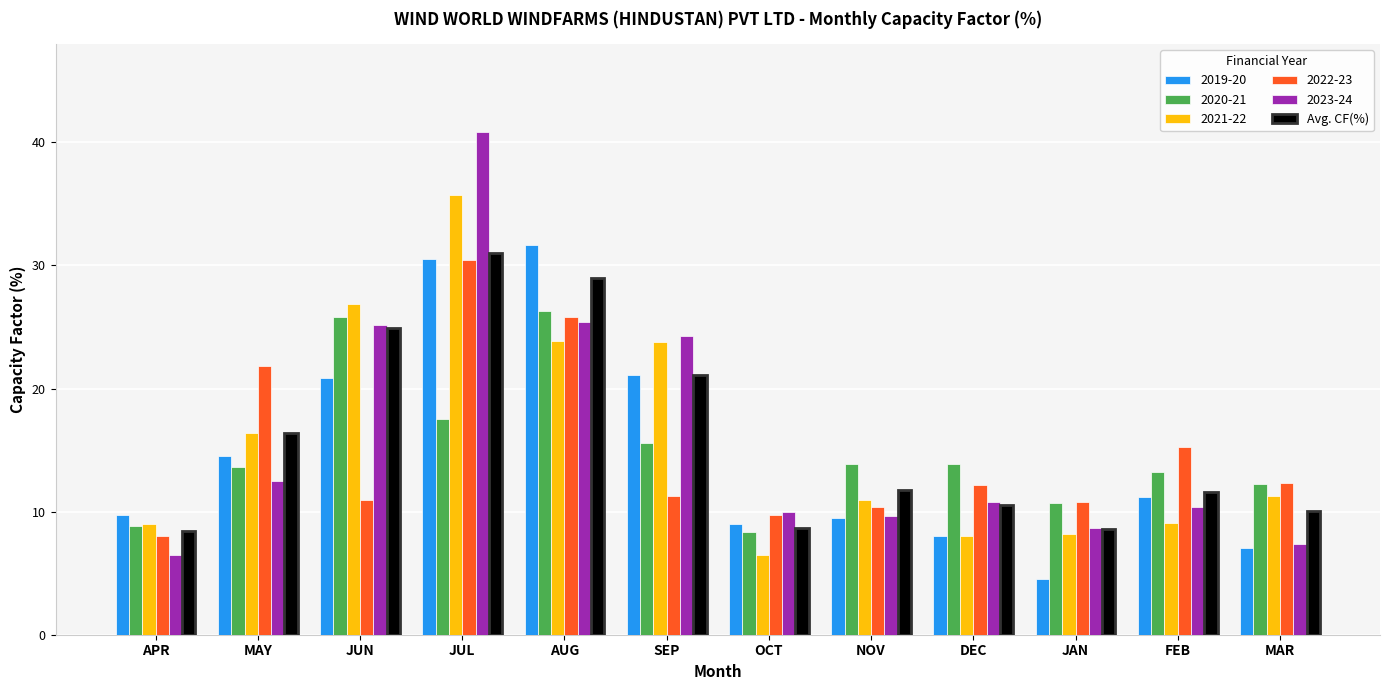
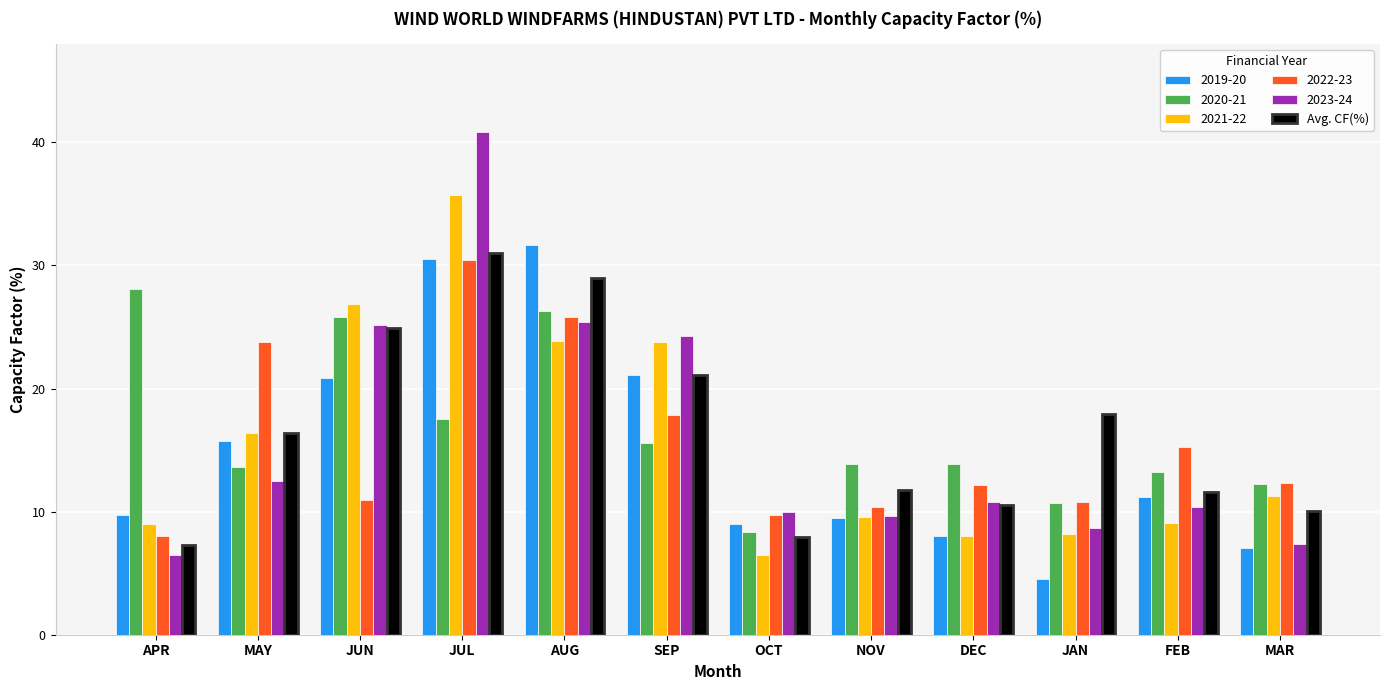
2020-21, APR: 8.8 -> 28.1
Avg. CF(%), APR: 8.4 -> 7.3
2019-20, MAY: 14.6 -> 15.7
2022-23, MAY: 21.8 -> 23.8
2022-23, SEP: 11.2 -> 17.8
Avg. CF(%), OCT: 8.7 -> 7.9
2021-22, NOV: 10.9 -> 9.6
Avg. CF(%), JAN: 8.6 -> 17.9
